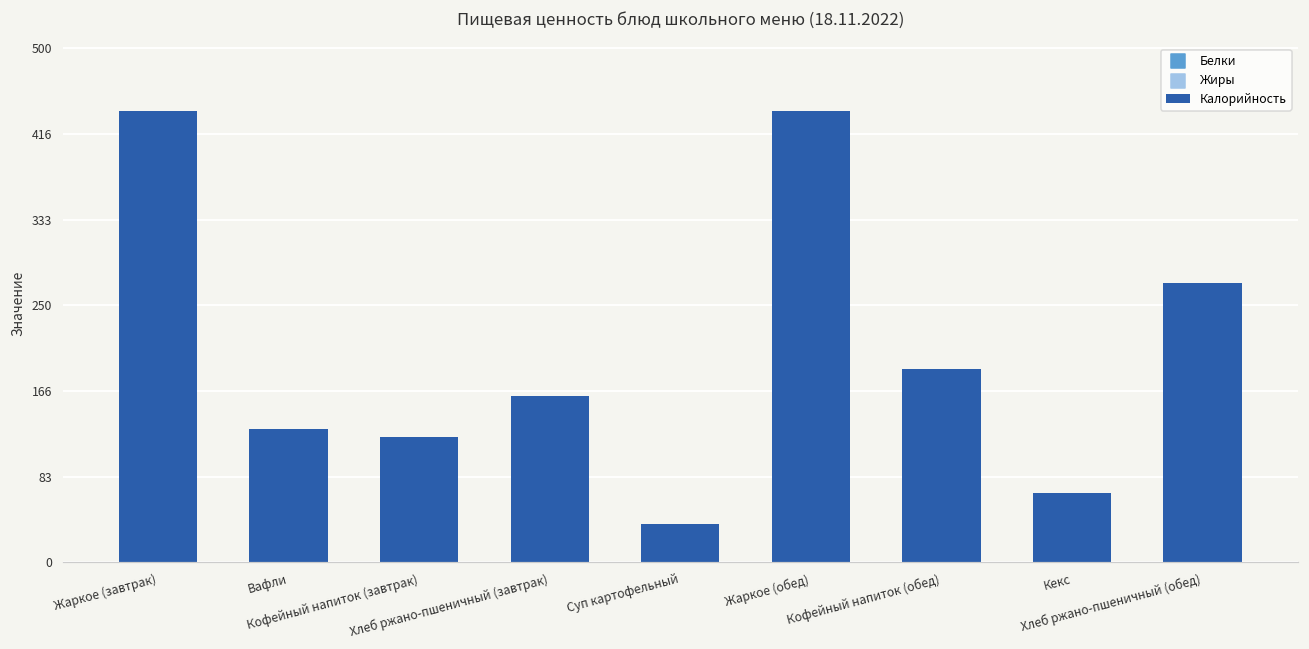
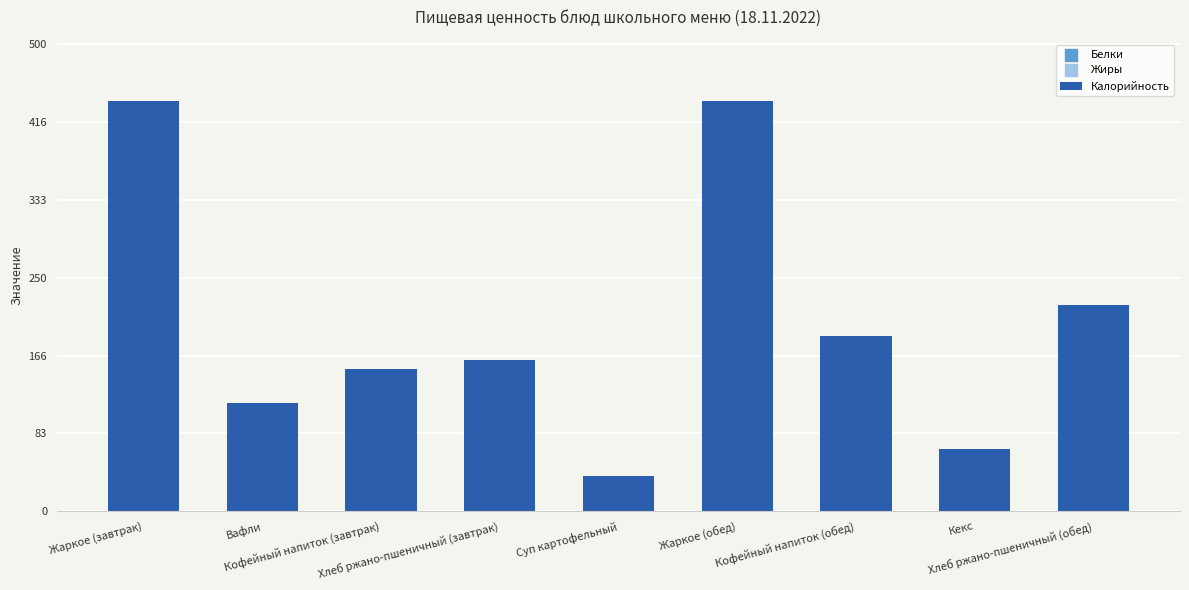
Вафли: 130 -> 120
Кофейный напиток (завтрак): 120 -> 150
Хлеб ржано-пшеничный (обед): 270 -> 220
